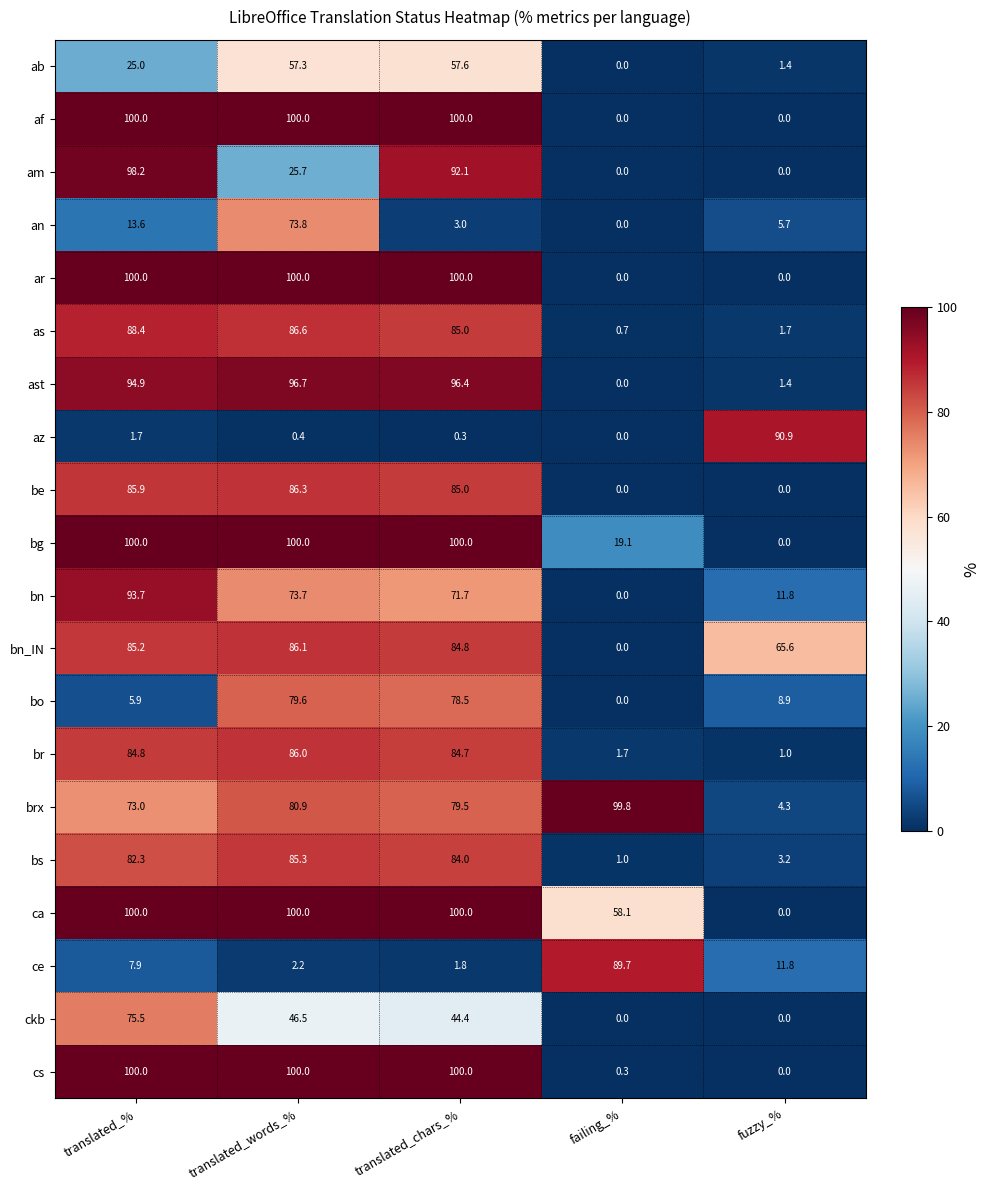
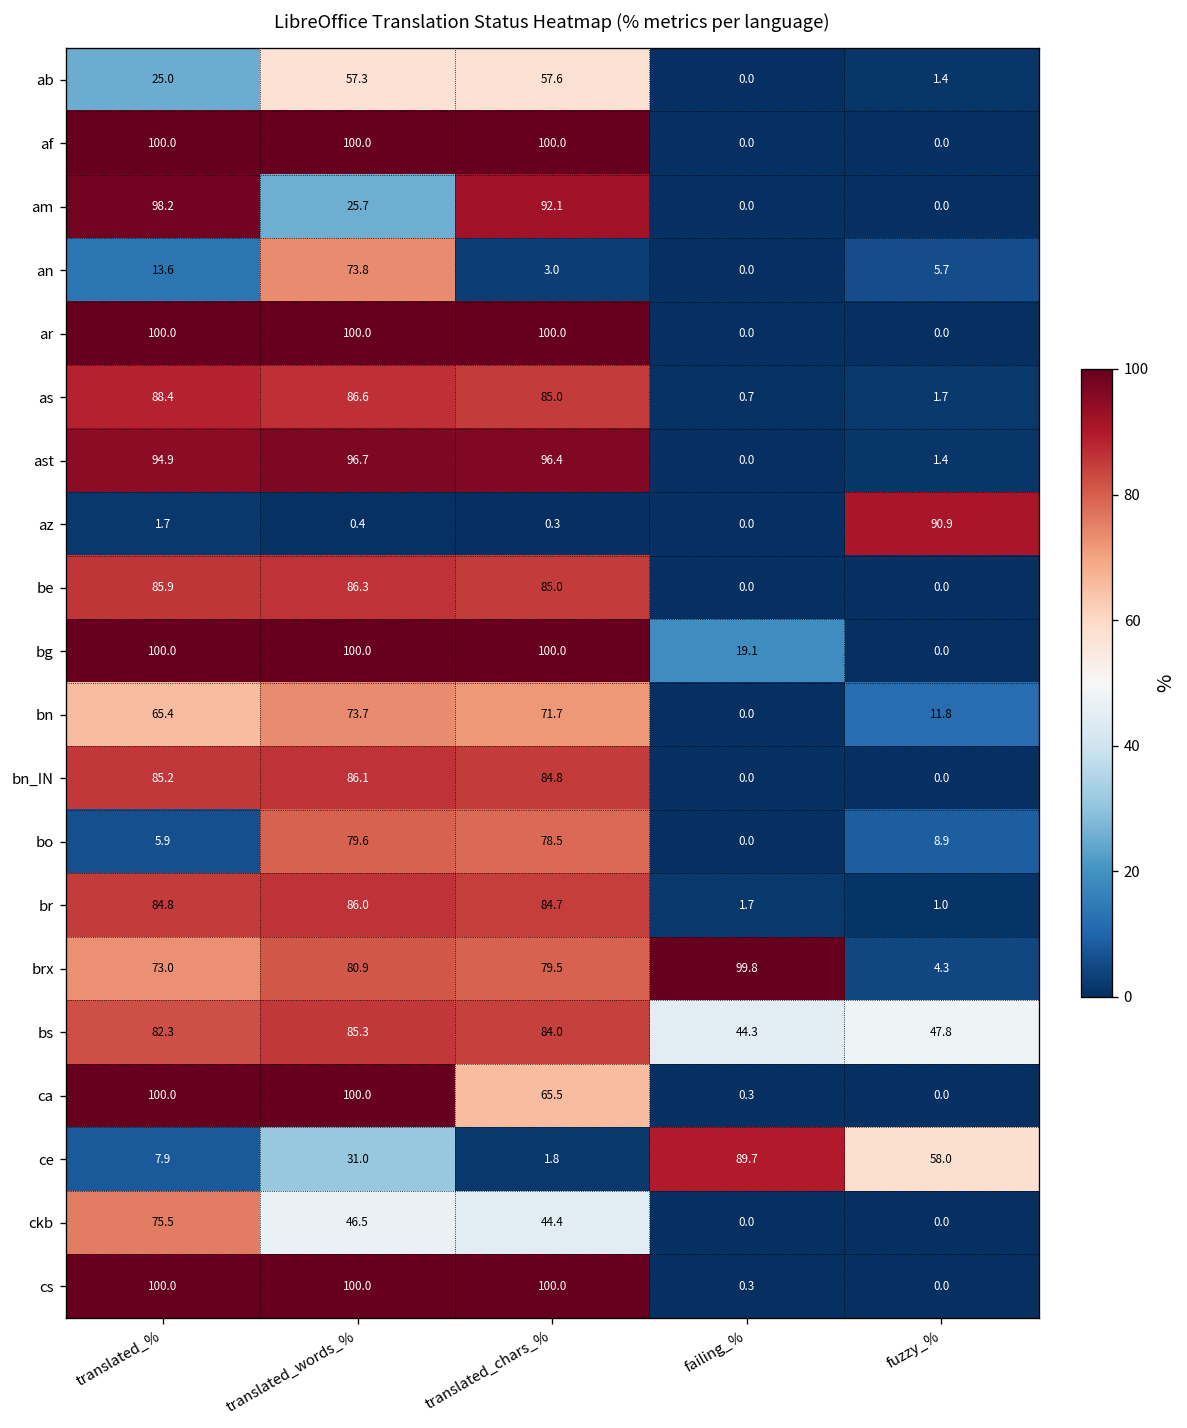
bn, translated_%: 93.7 -> 65.4
bn_IN, fuzzy_%: 65.6 -> 0.0
bs, failing_%: 1.0 -> 44.3
bs, fuzzy_%: 3.2 -> 47.8
ca, translated_chars_%: 100.0 -> 65.5
ca, failing_%: 58.1 -> 0.3
ce, translated_words_%: 2.2 -> 31.0
ce, fuzzy_%: 11.8 -> 58.0
